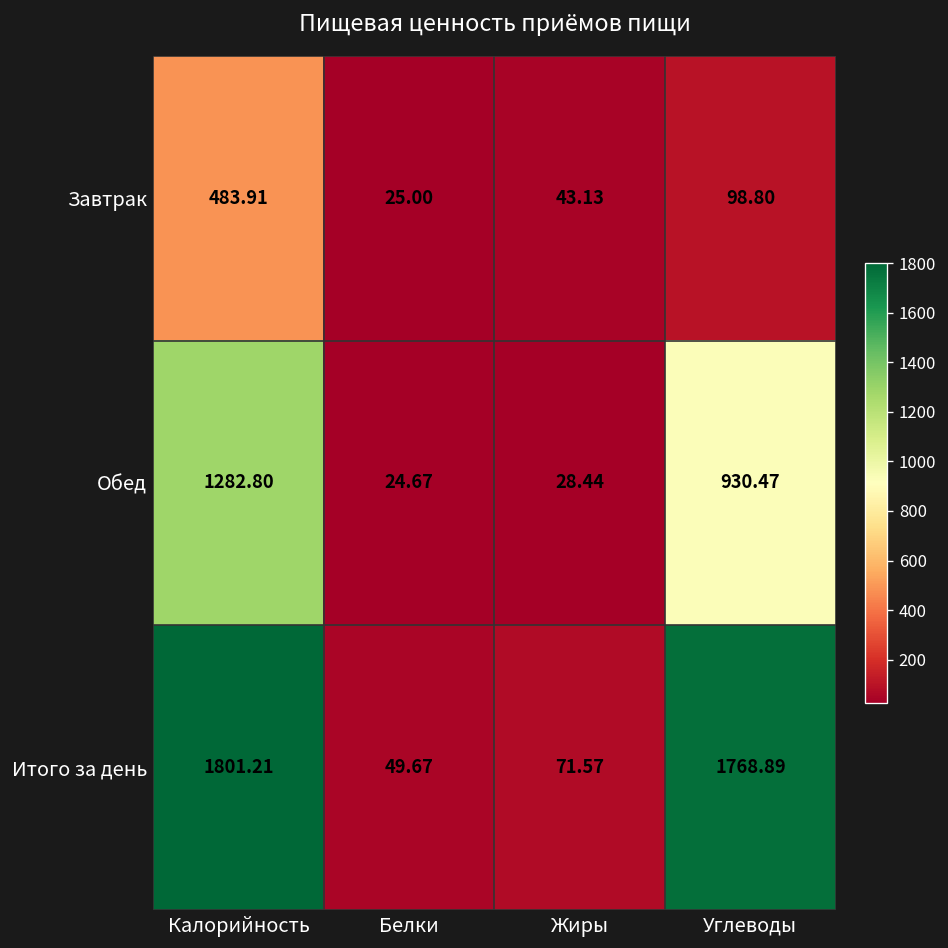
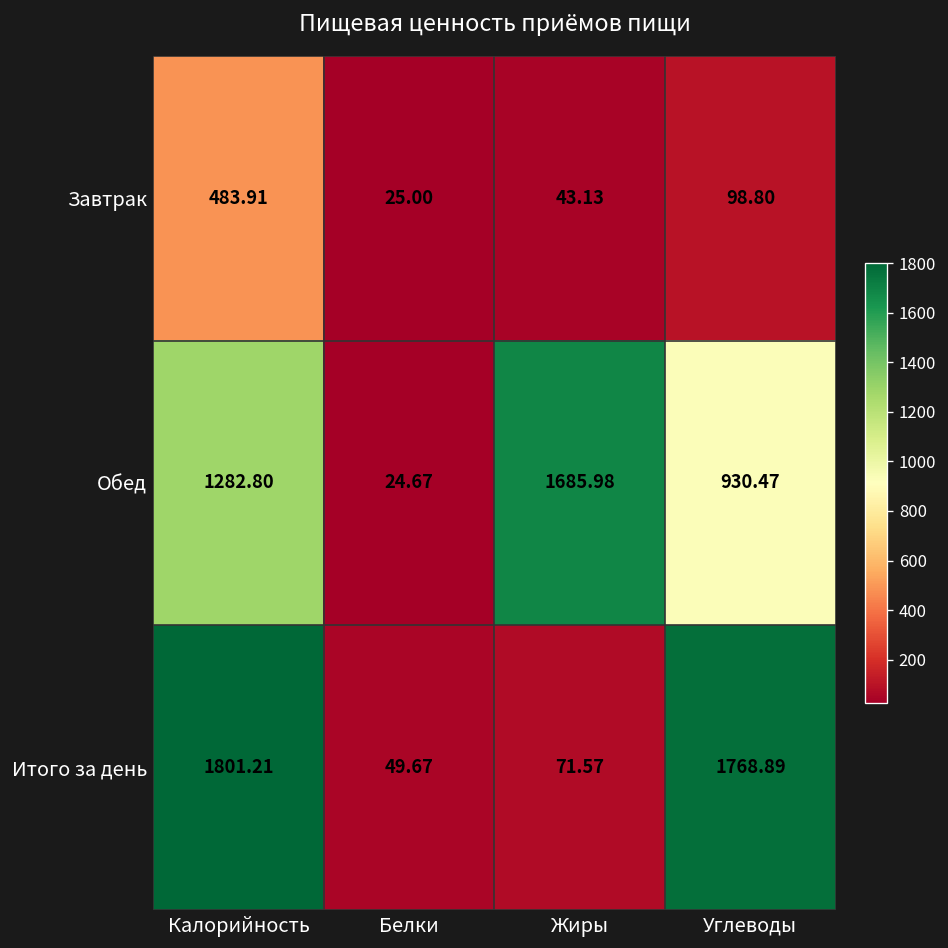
Обед, Жиры: 28.44 -> 1685.98
